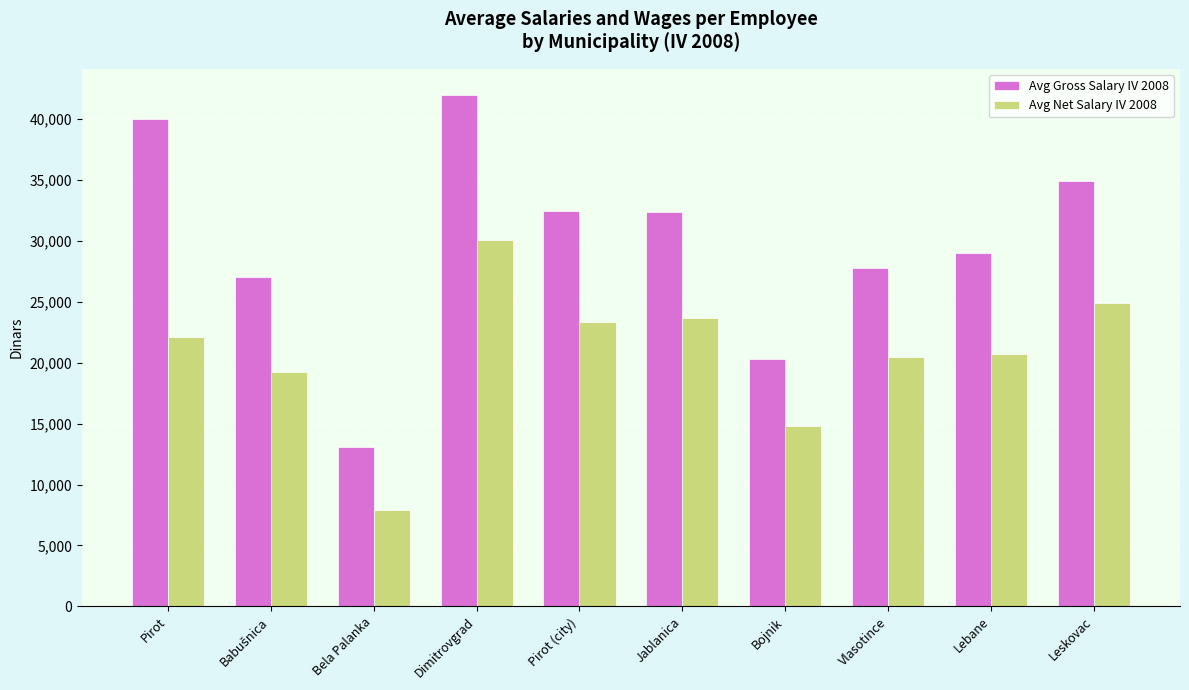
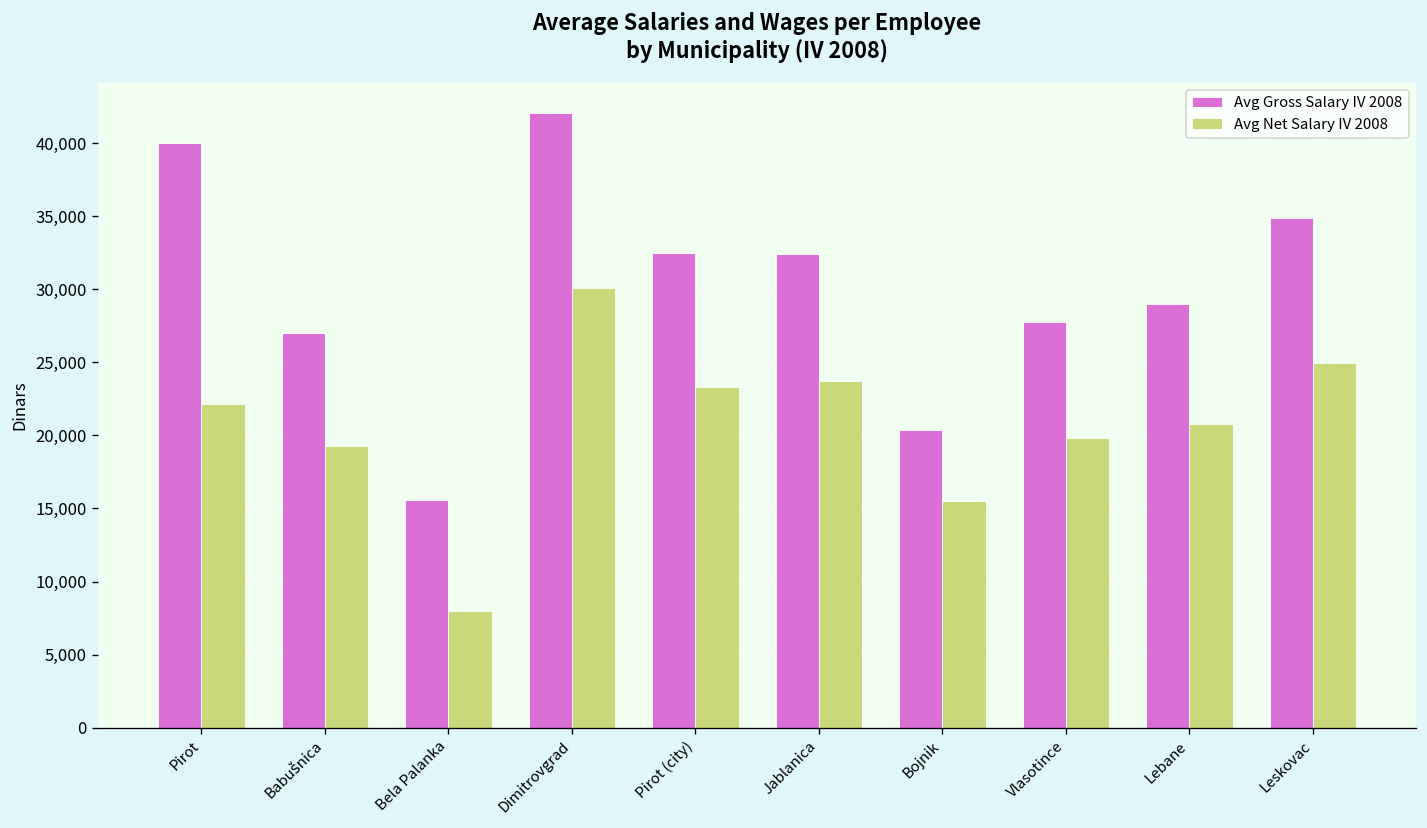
Avg Gross Salary IV 2008, Bela Palanka: 13,100 -> 15,600
Avg Net Salary IV 2008, Bojnik: 14,800 -> 15,500
Avg Net Salary IV 2008, Vlasotince: 20,500 -> 19,800
